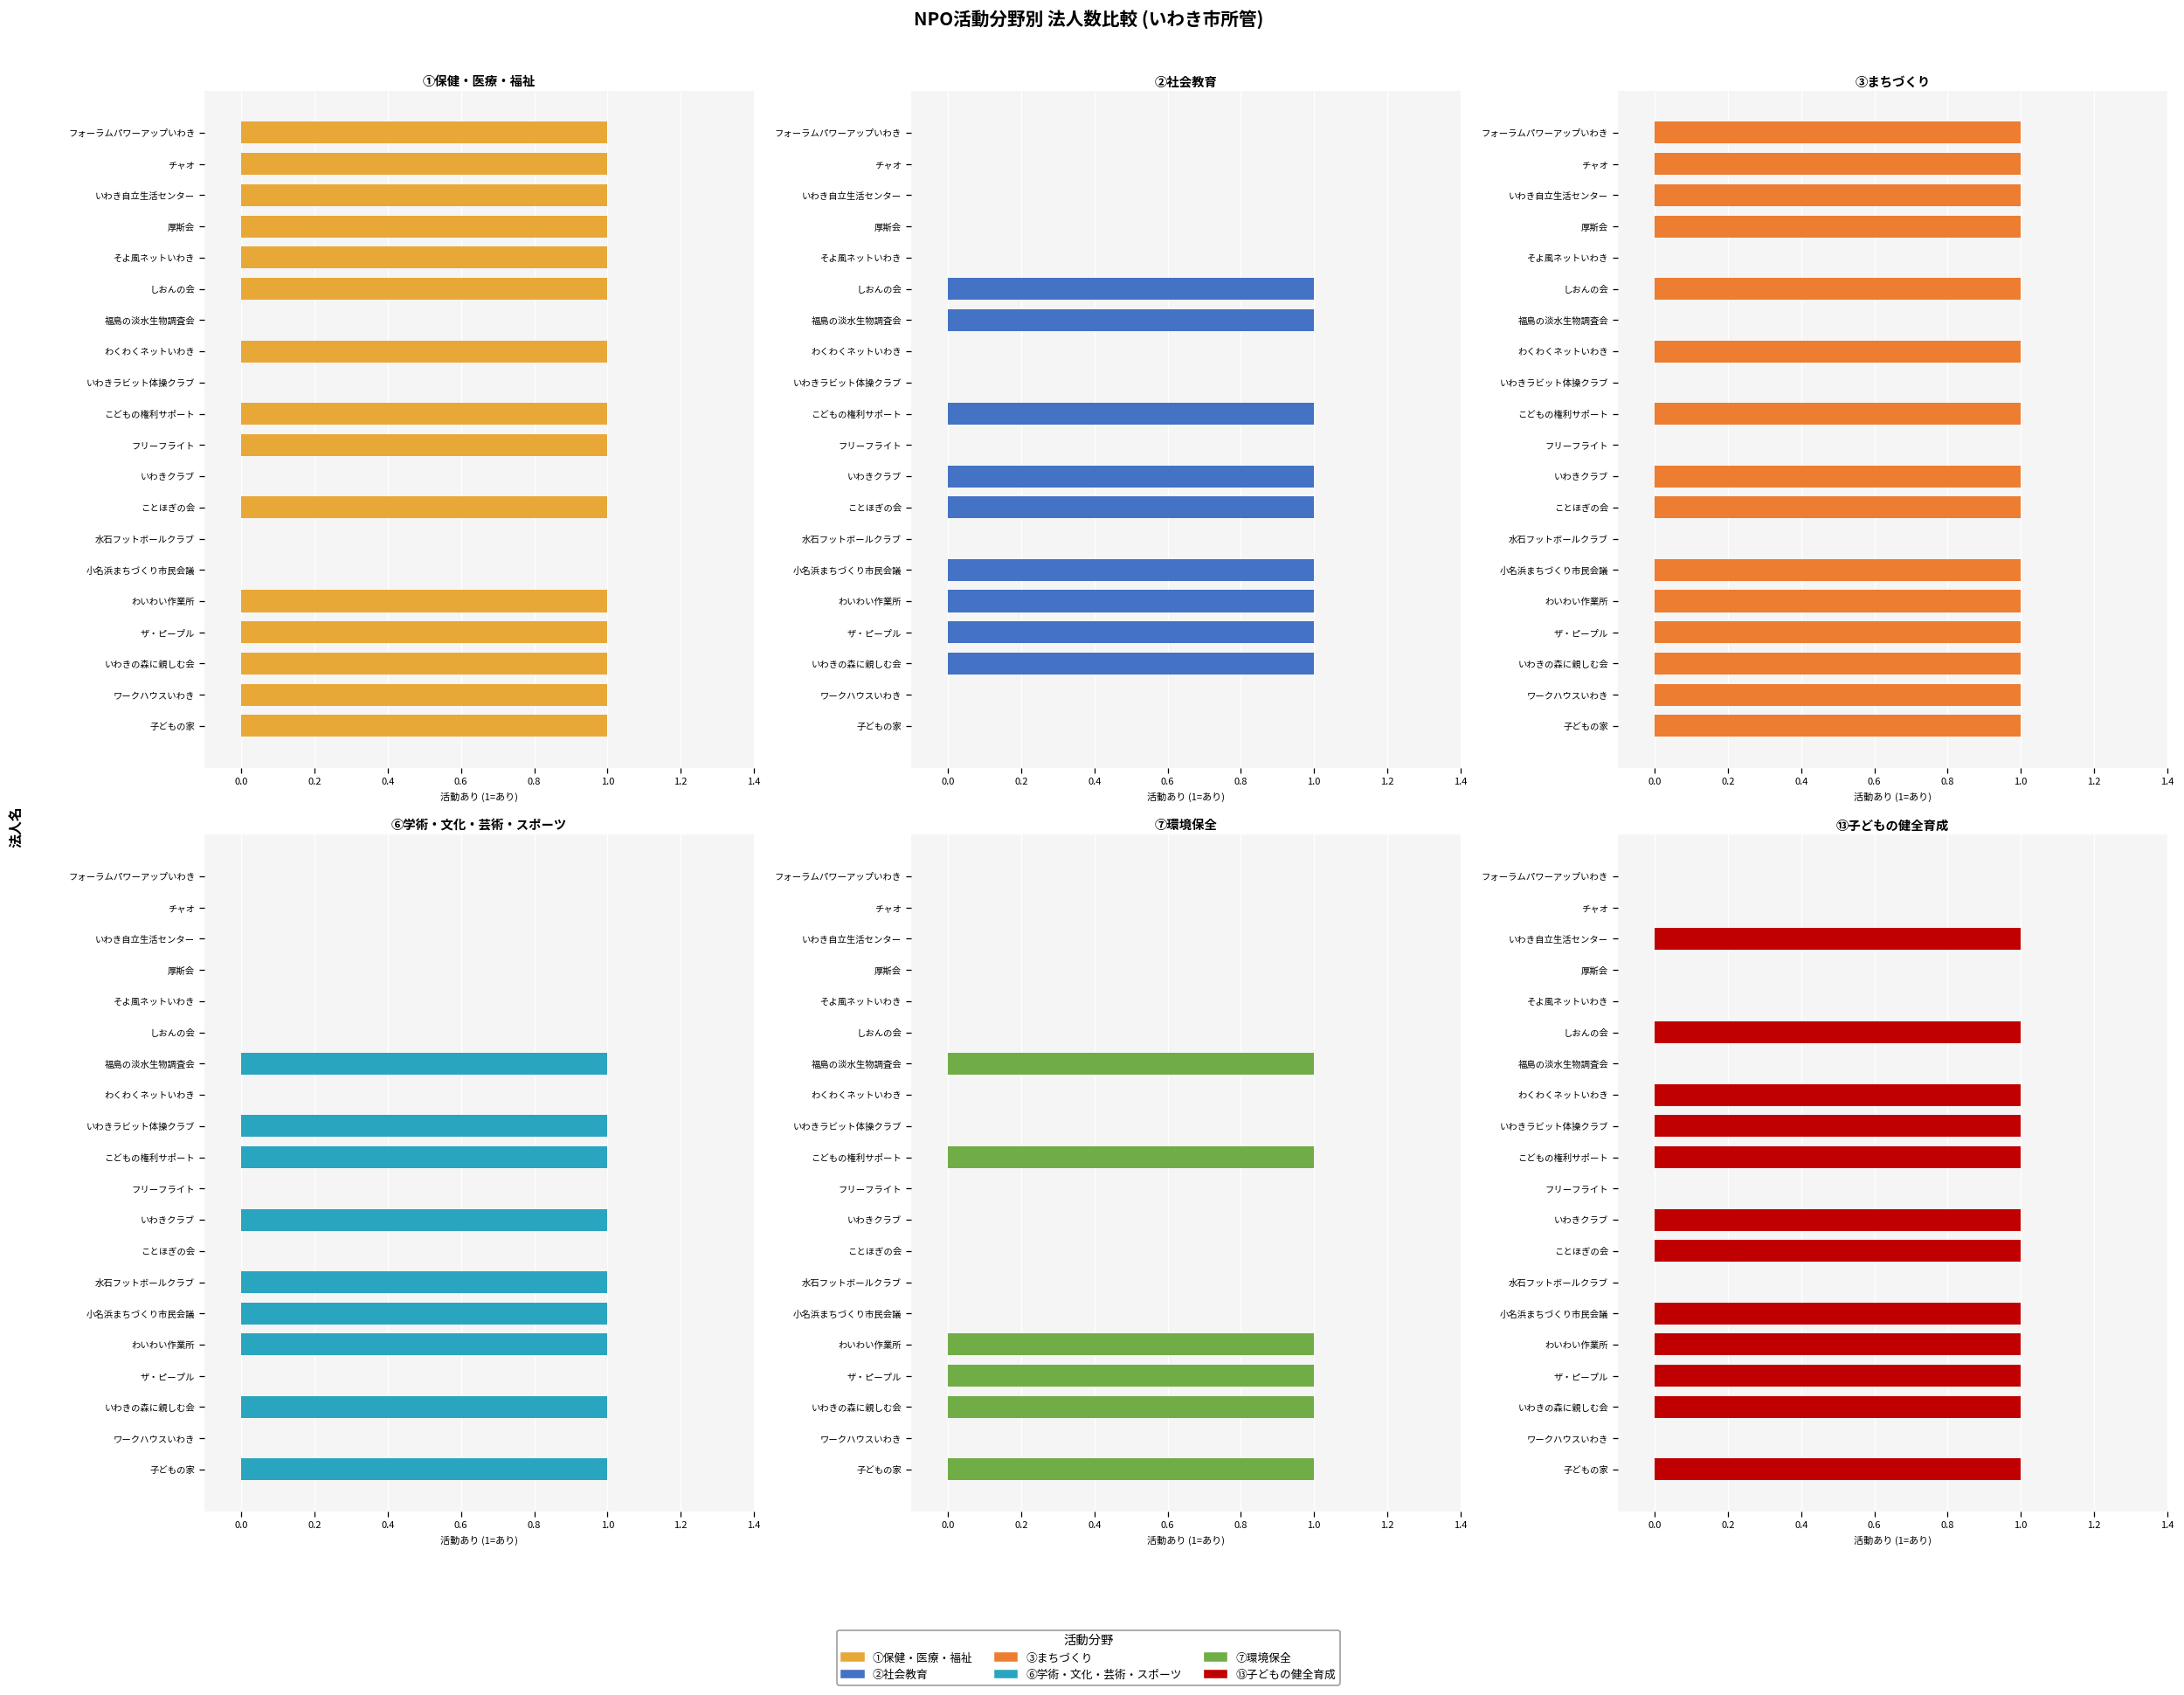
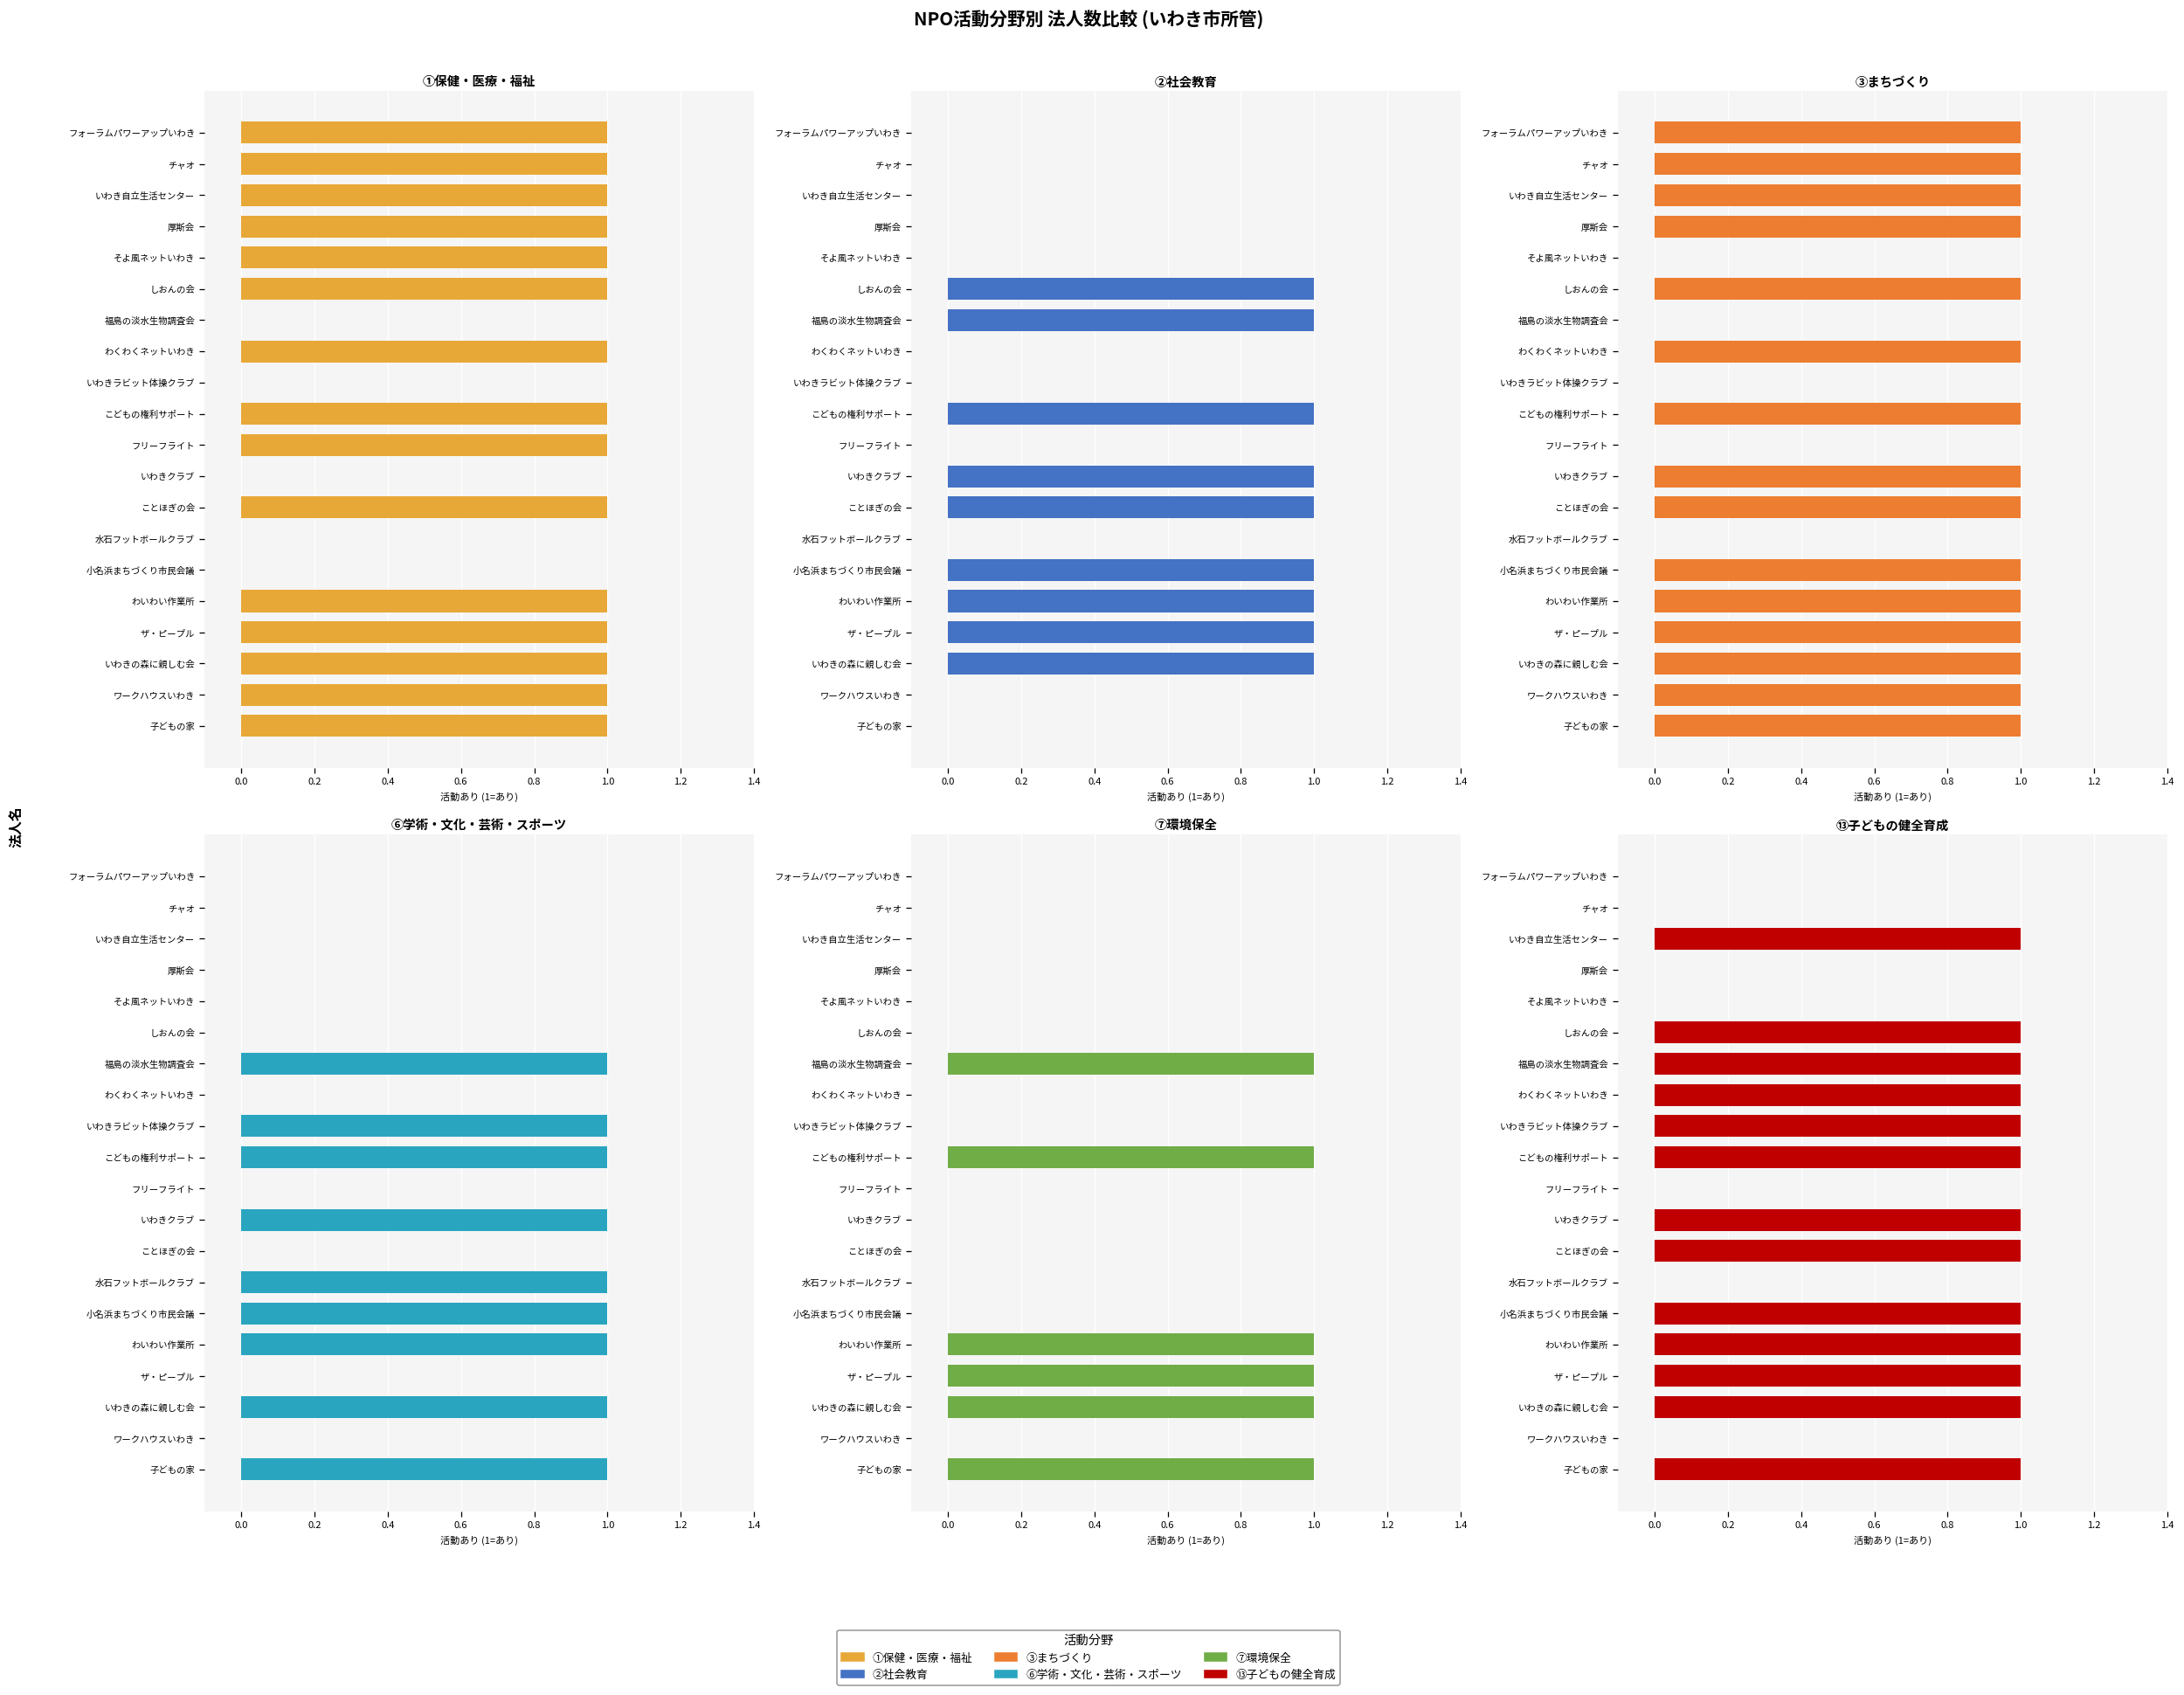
⑬子どもの健全育成, 福島の淡水生物調査会: 0 -> 1
